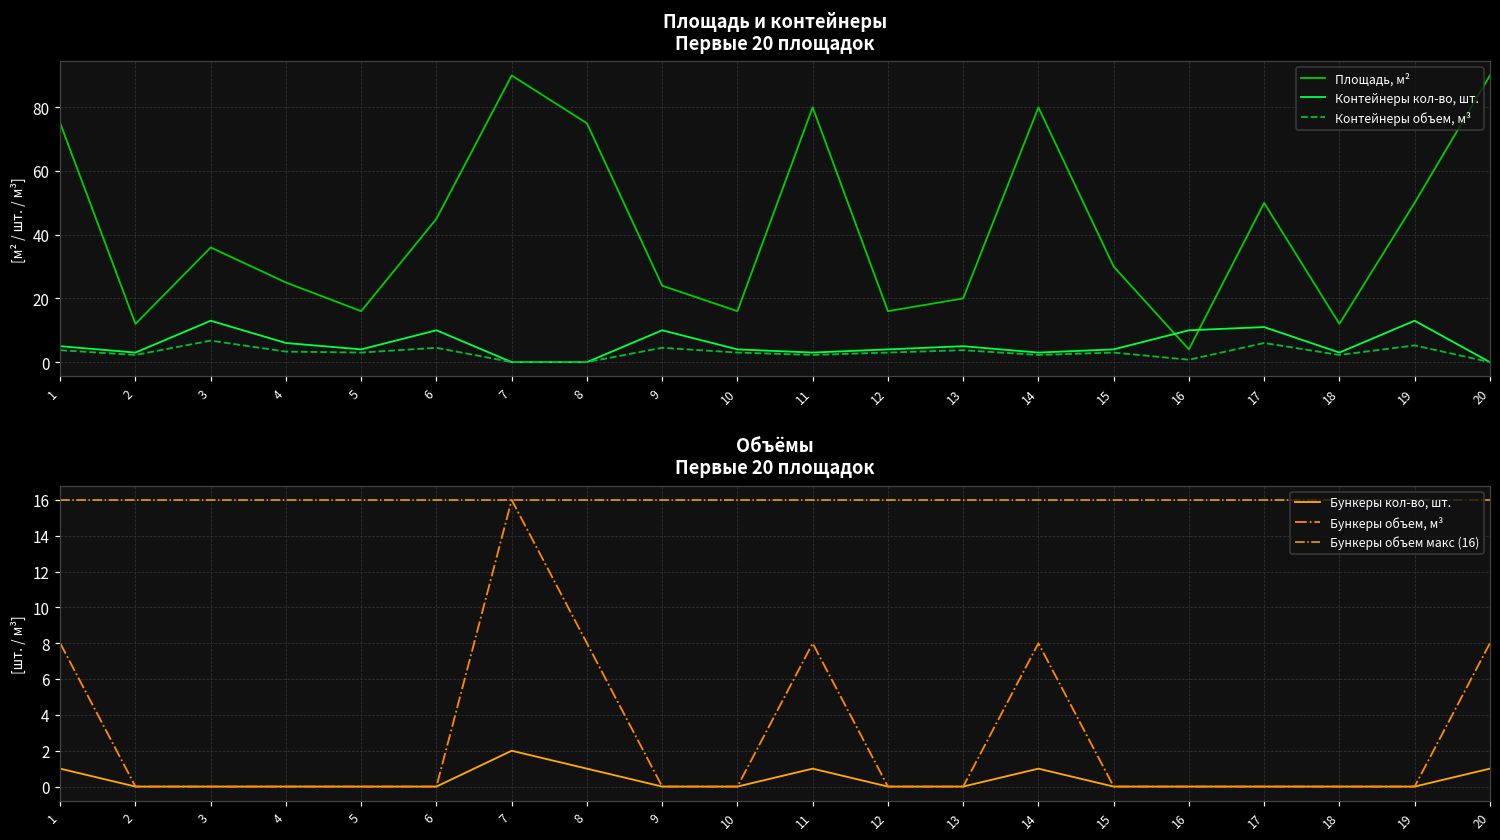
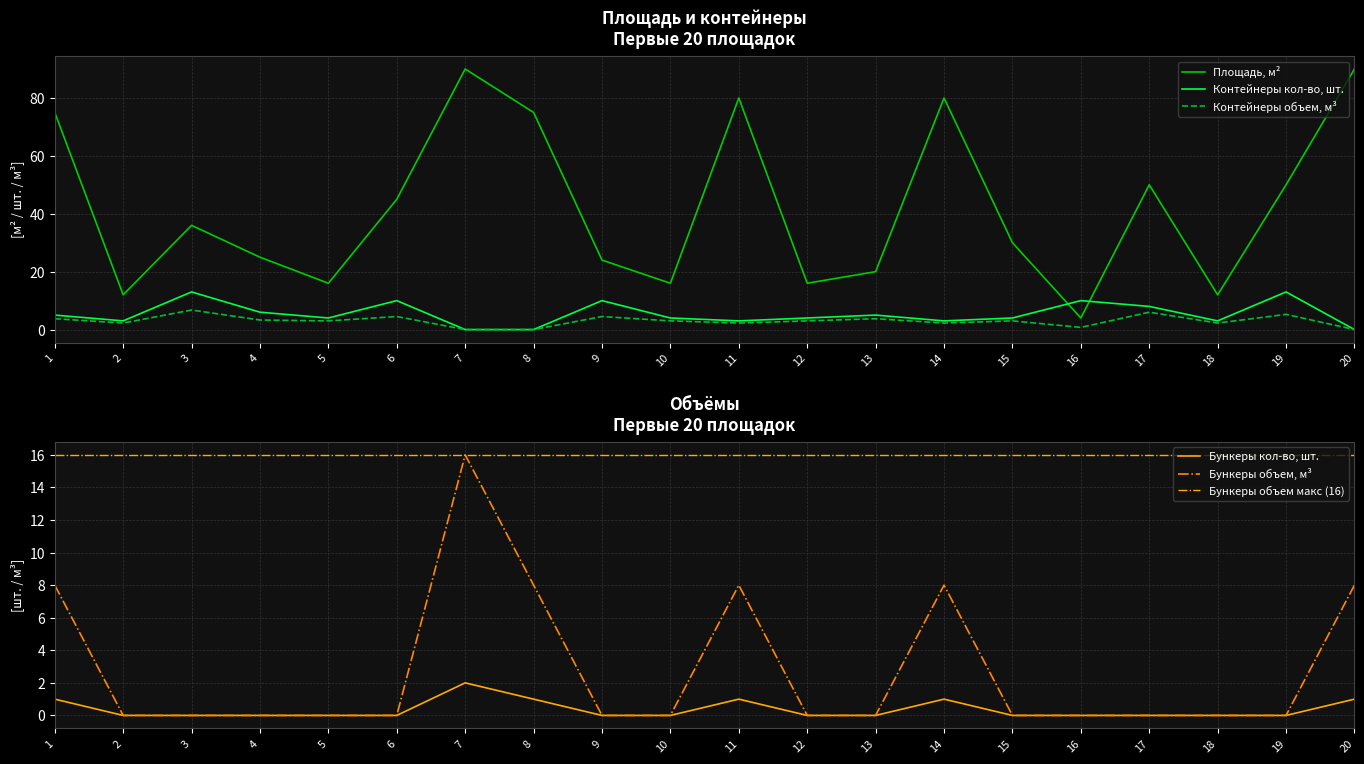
Площадь и контейнеры Первые 20 площадок, Контейнеры кол-во, шт., 17: 11 -> 8
